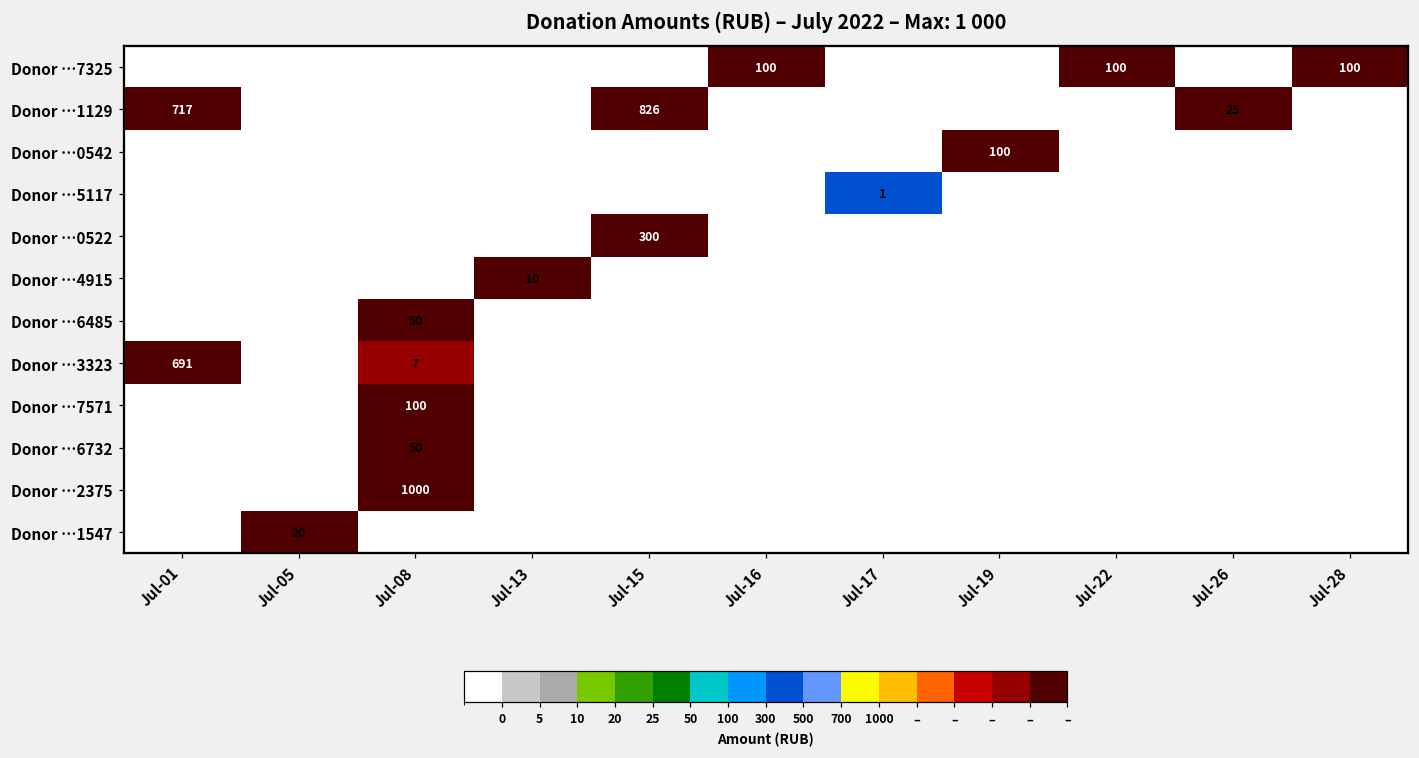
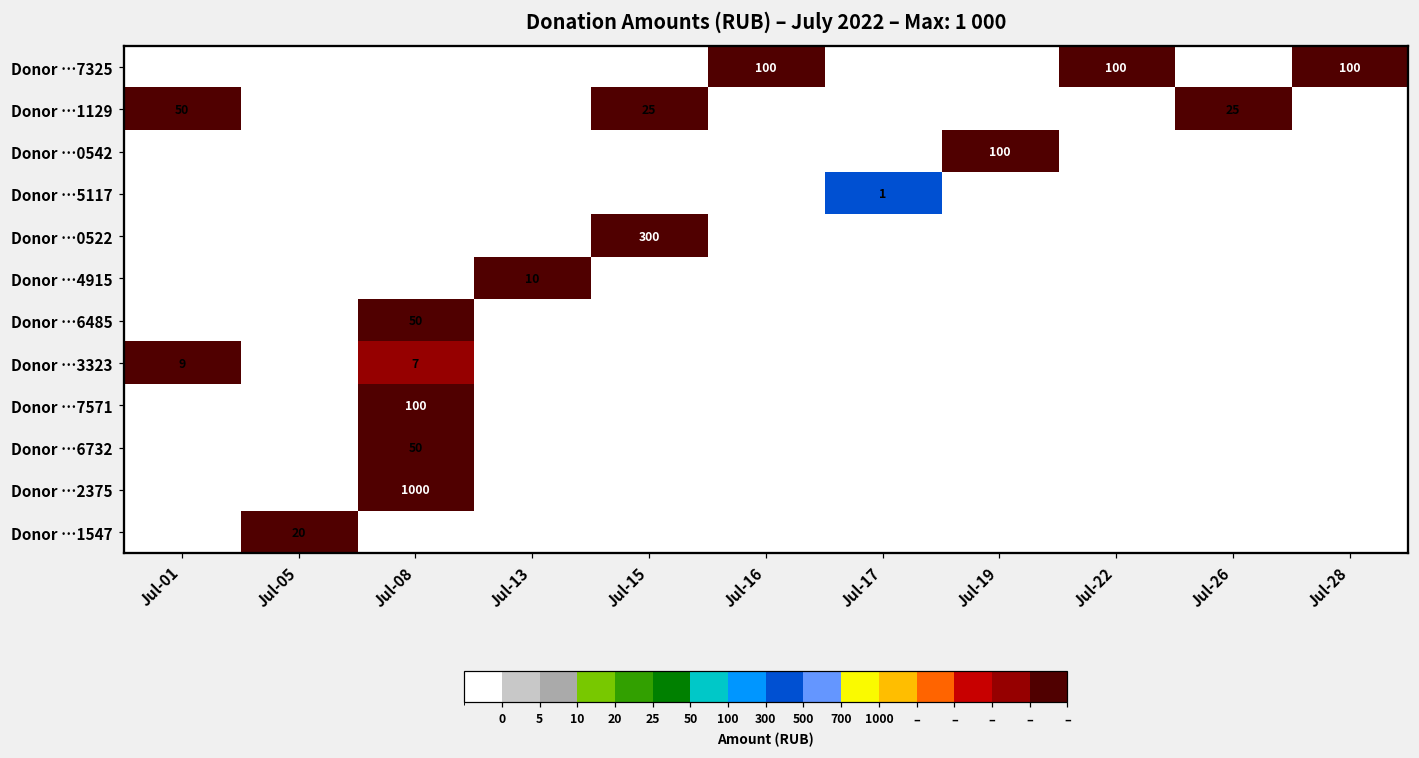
Donor …1129, Jul-01: 717 -> 50
Donor …1129, Jul-15: 826 -> 25
Donor …3323, Jul-01: 691 -> 9
